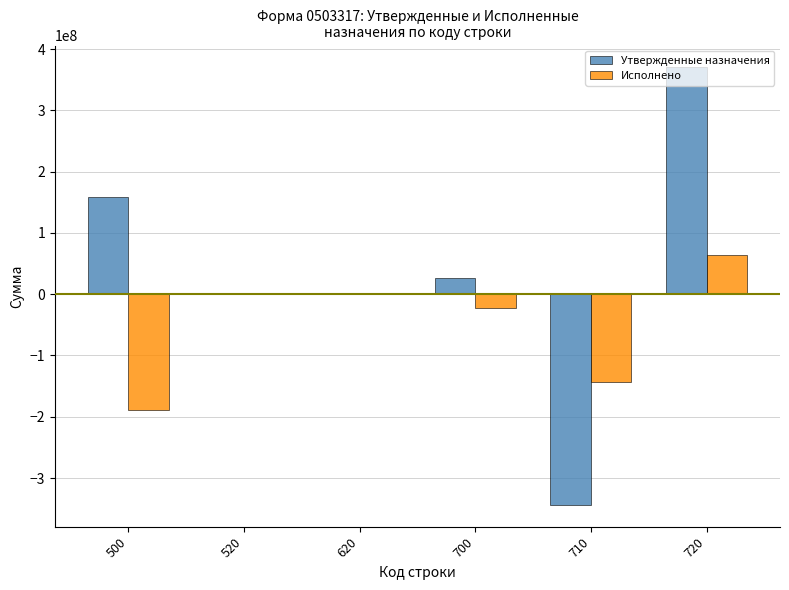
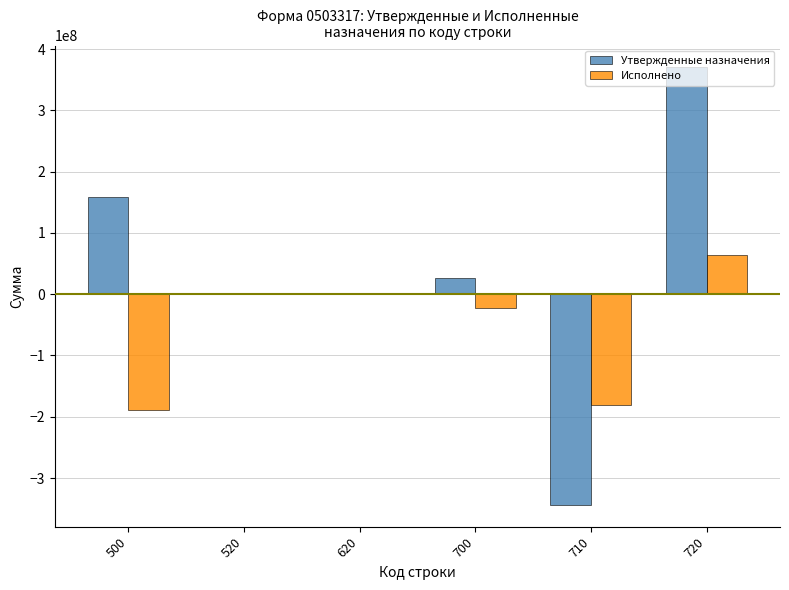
Исполнено, 710: -140000000 -> -180000000
